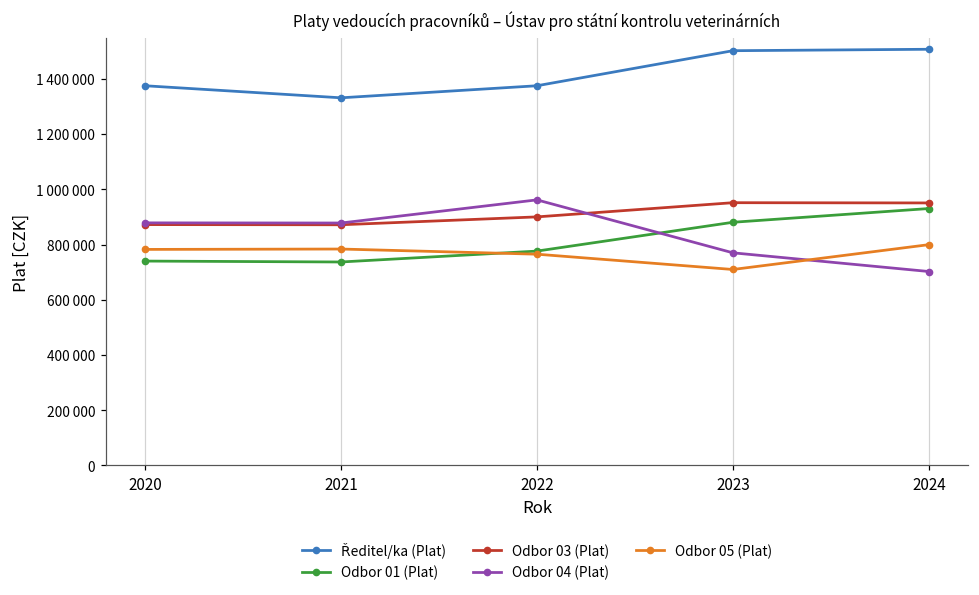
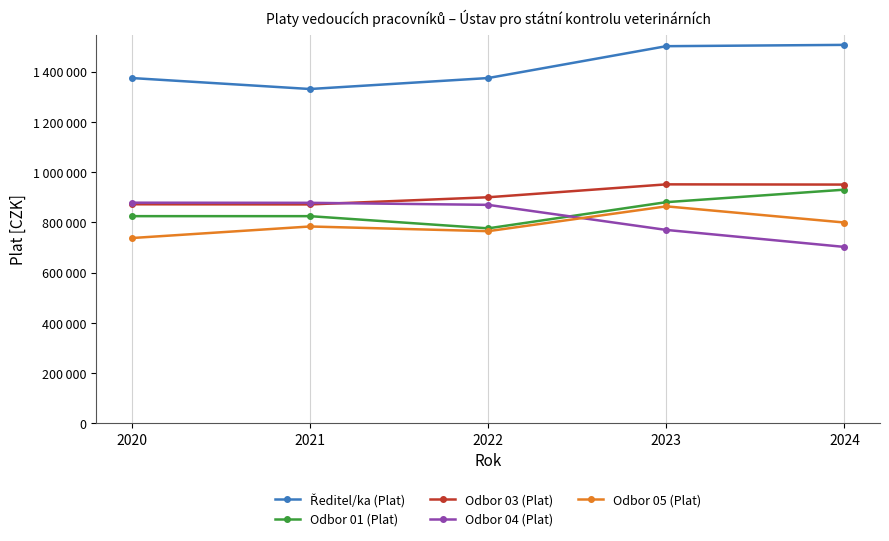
Odbor 01 (Plat), 2020: 740000 -> 820000
Odbor 05 (Plat), 2020: 780000 -> 740000
Odbor 01 (Plat), 2021: 740000 -> 820000
Odbor 04 (Plat), 2022: 960000 -> 870000
Odbor 05 (Plat), 2023: 710000 -> 860000
